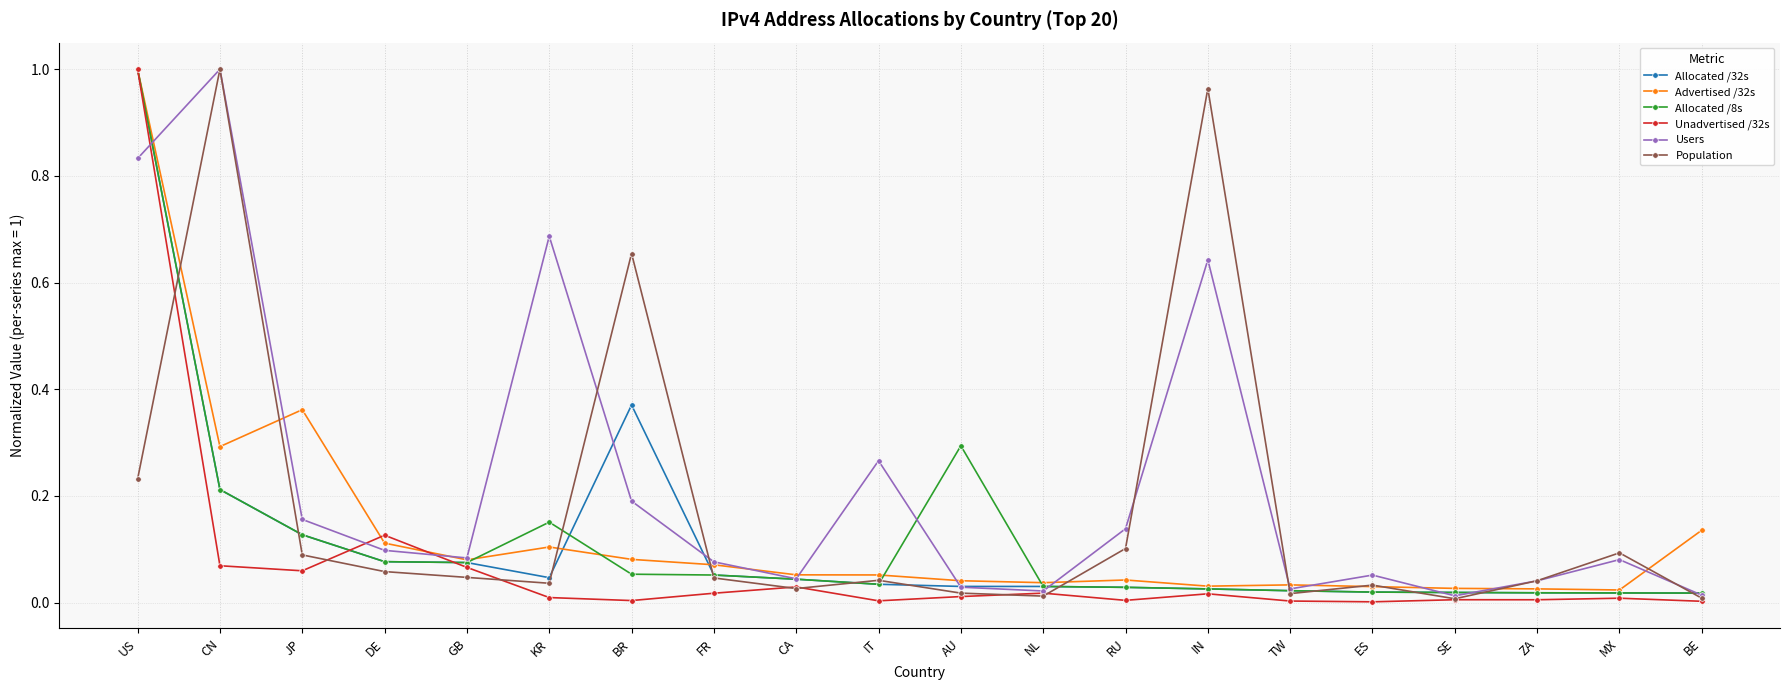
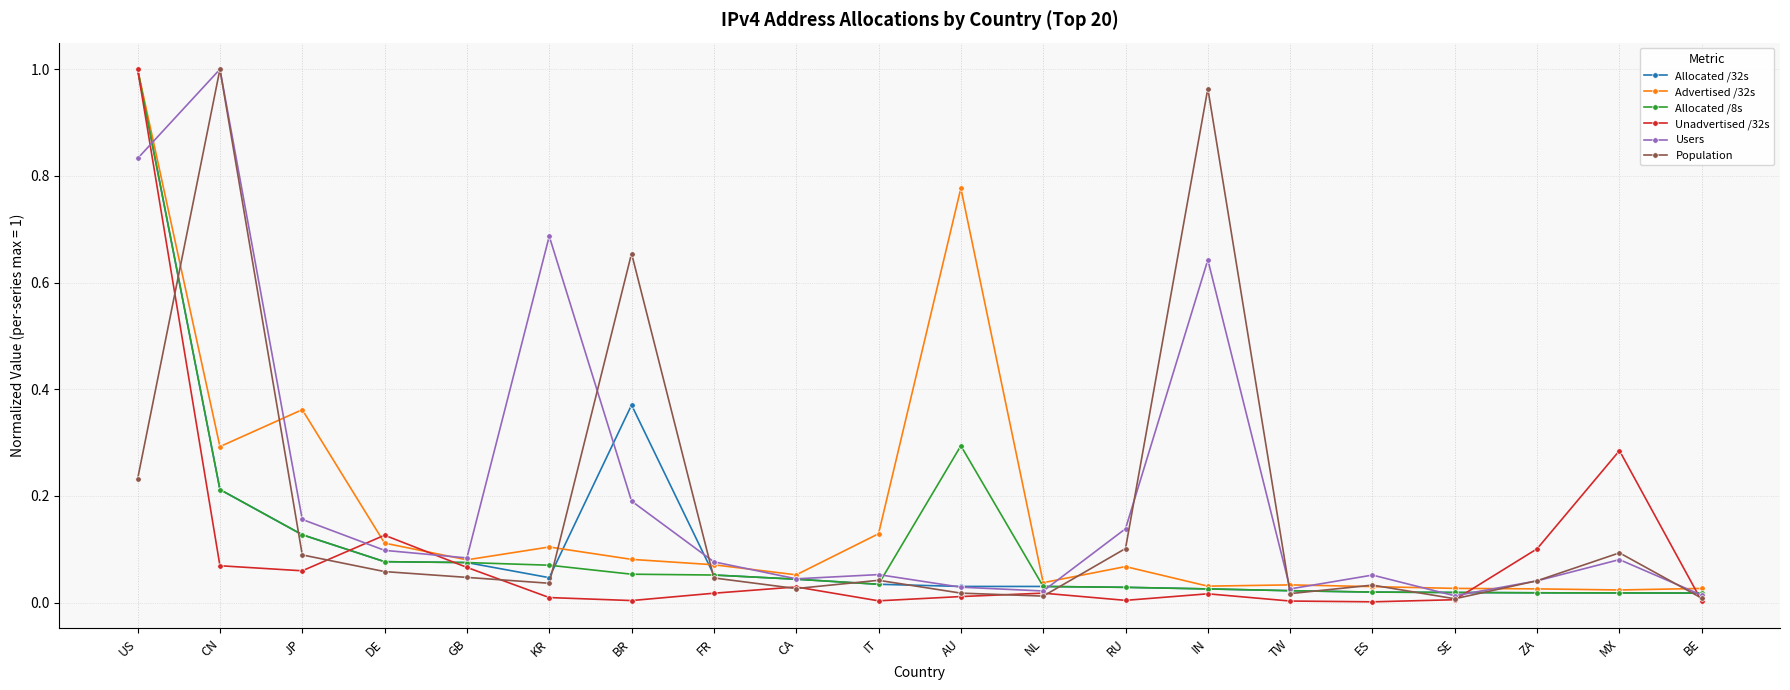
Allocated /8s, KR: 0.15 -> 0.07
Advertised /32s, IT: 0.05 -> 0.13
Users, IT: 0.27 -> 0.05
Advertised /32s, AU: 0.04 -> 0.78
Advertised /32s, RU: 0.04 -> 0.07
Unadvertised /32s, ZA: 0.01 -> 0.10
Unadvertised /32s, MX: 0.01 -> 0.28
Advertised /32s, BE: 0.14 -> 0.03
